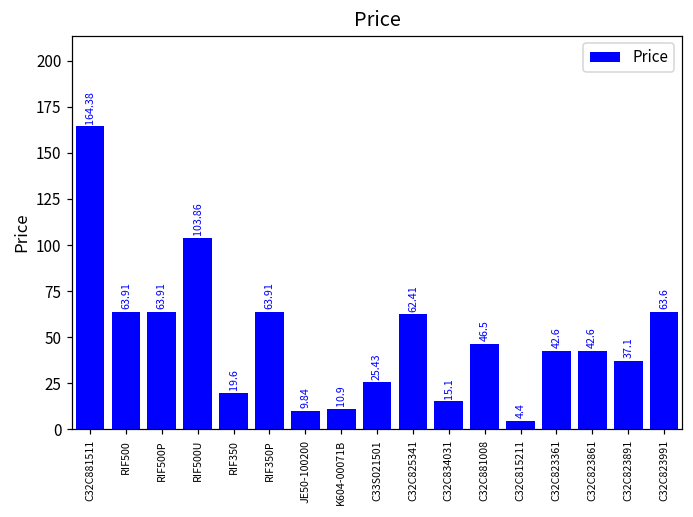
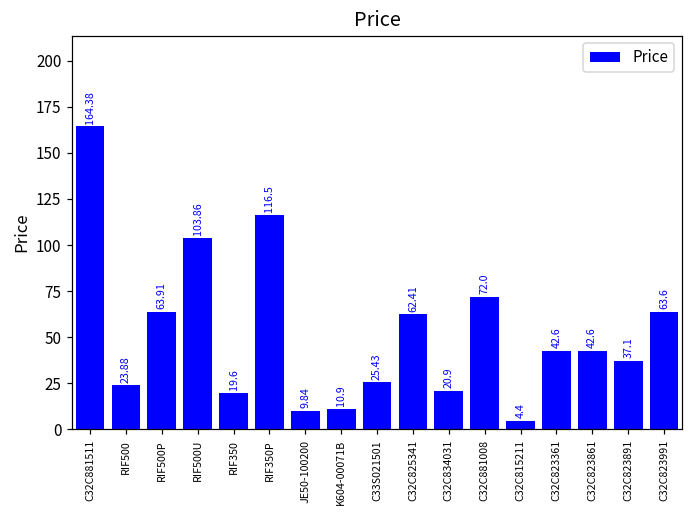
RIF500: 63.91 -> 23.88
RIF350P: 63.91 -> 116.5
C32C834031: 15.1 -> 20.9
C32C881008: 46.5 -> 72.0
